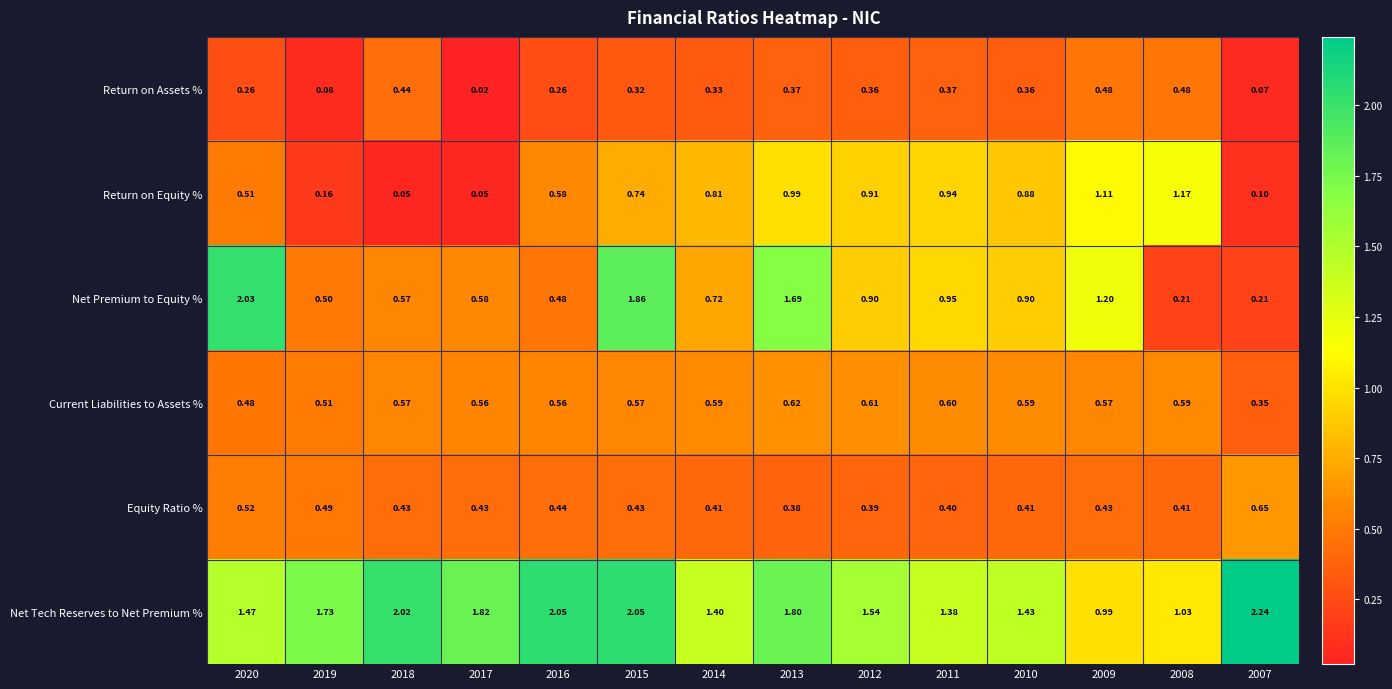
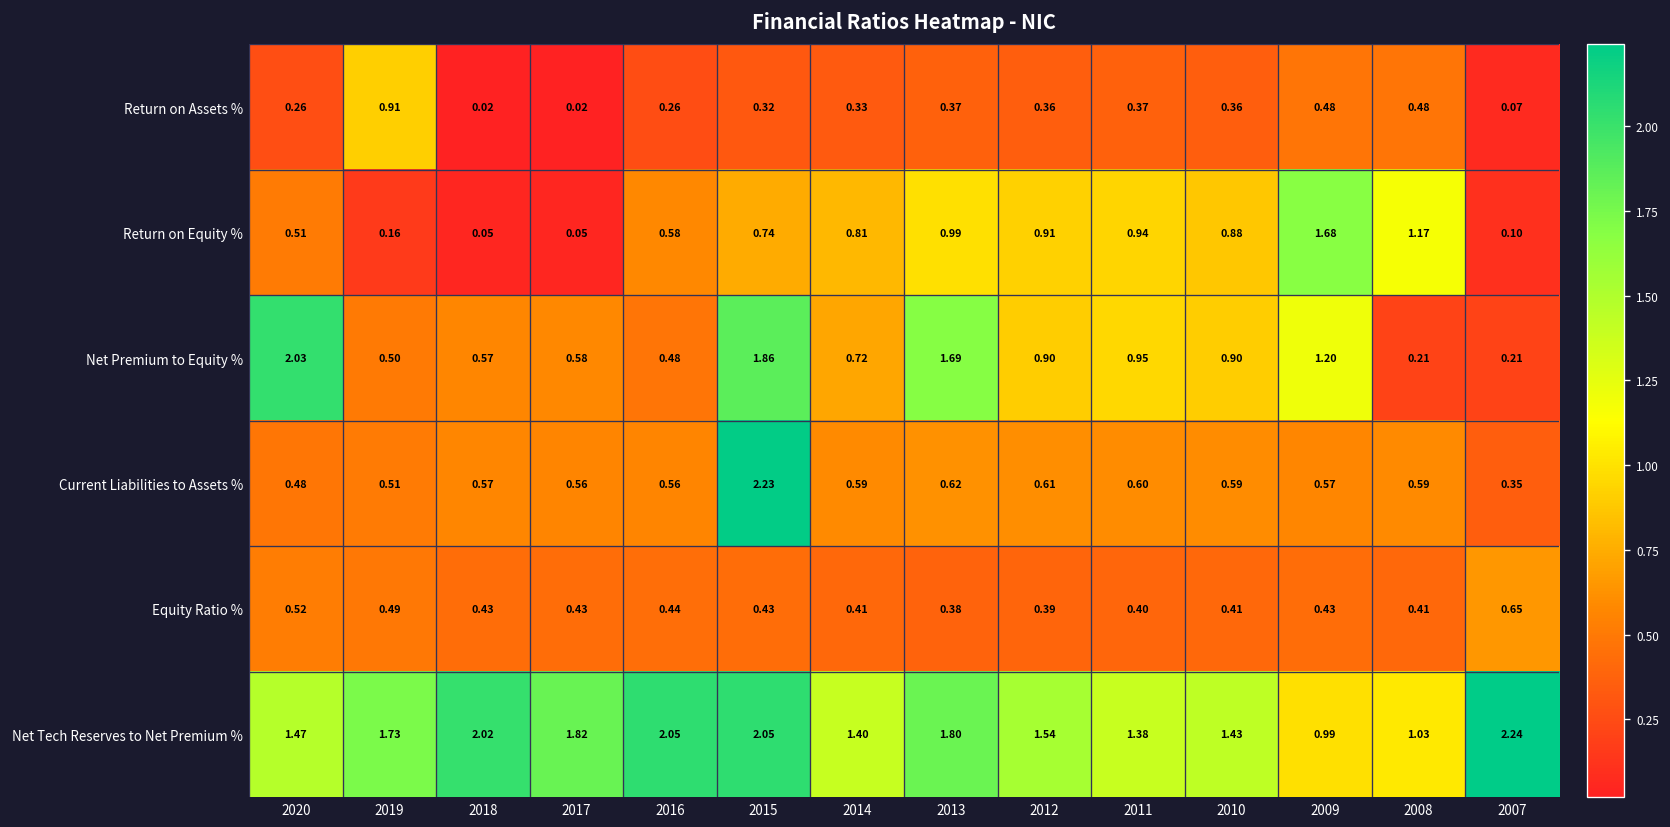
Return on Assets %, 2019: 0.08 -> 0.91
Return on Assets %, 2018: 0.44 -> 0.02
Return on Equity %, 2009: 1.11 -> 1.68
Current Liabilities to Assets %, 2015: 0.57 -> 2.23
